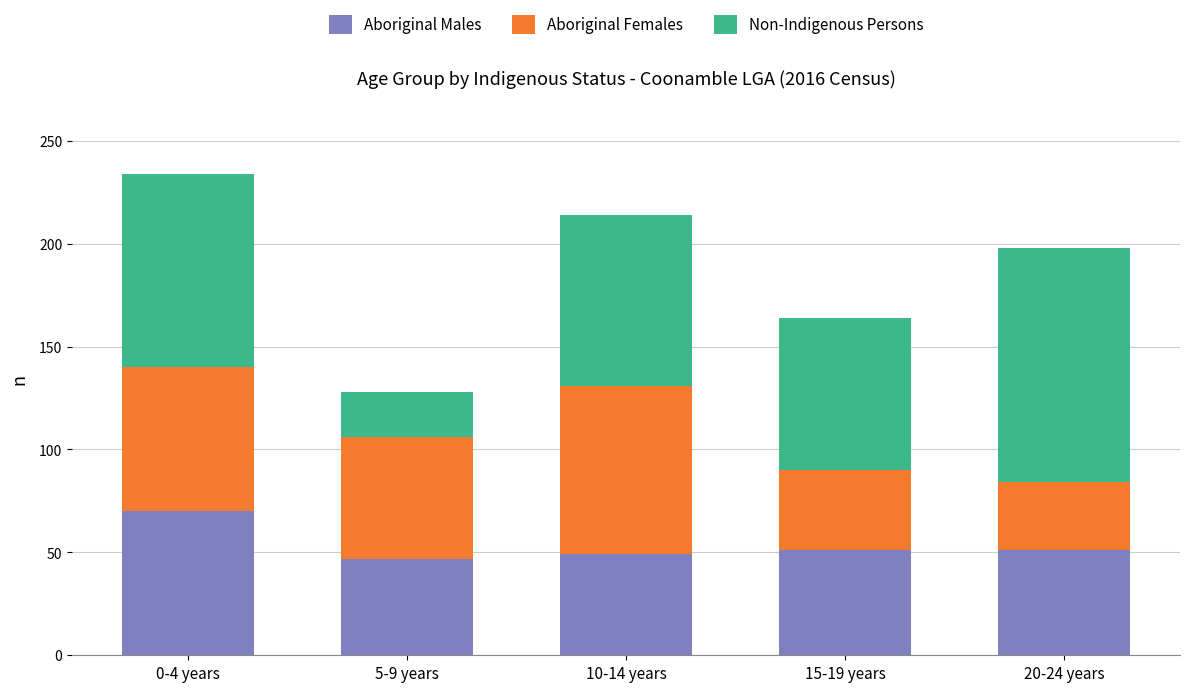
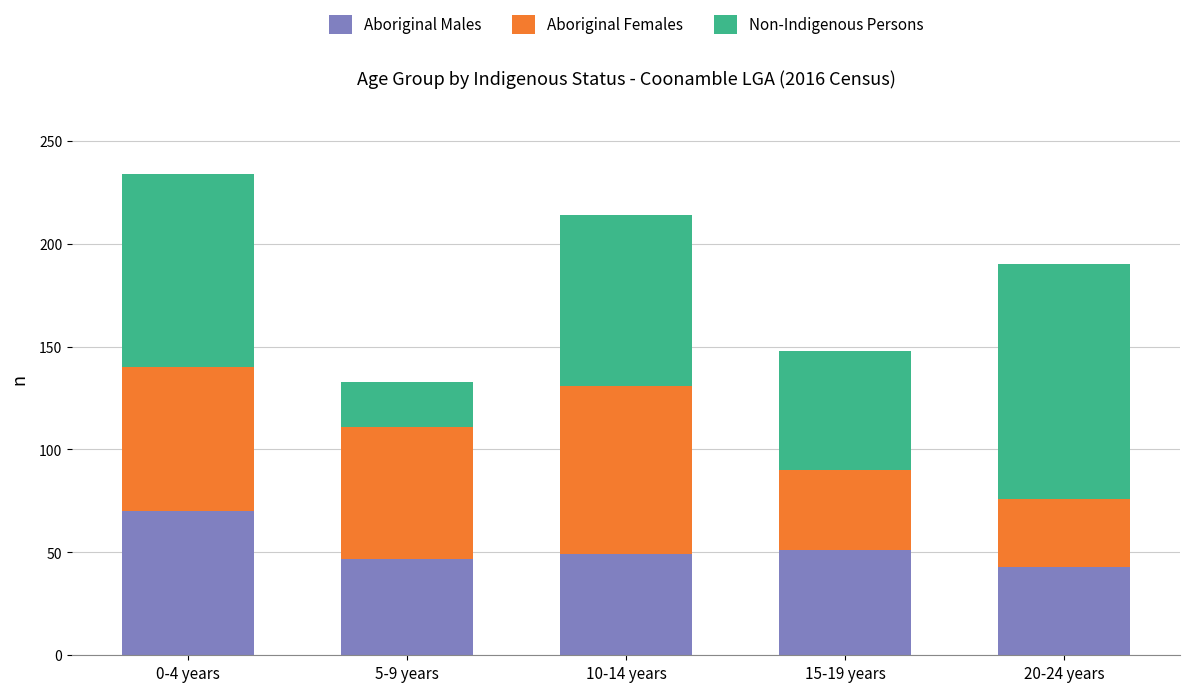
Aboriginal Females, 5-9 years: 59 -> 64
Non-Indigenous Persons, 15-19 years: 74 -> 58
Aboriginal Males, 20-24 years: 51 -> 43
